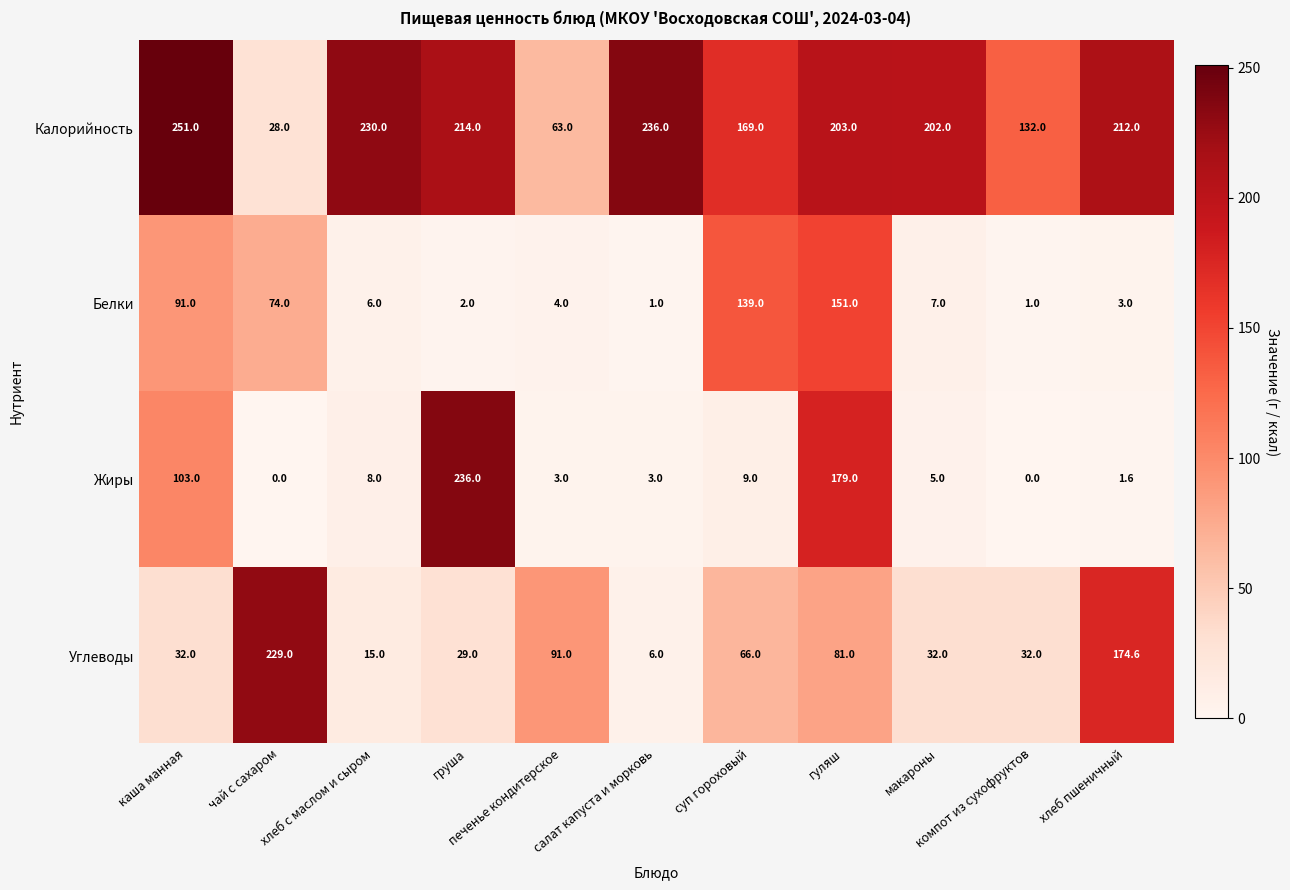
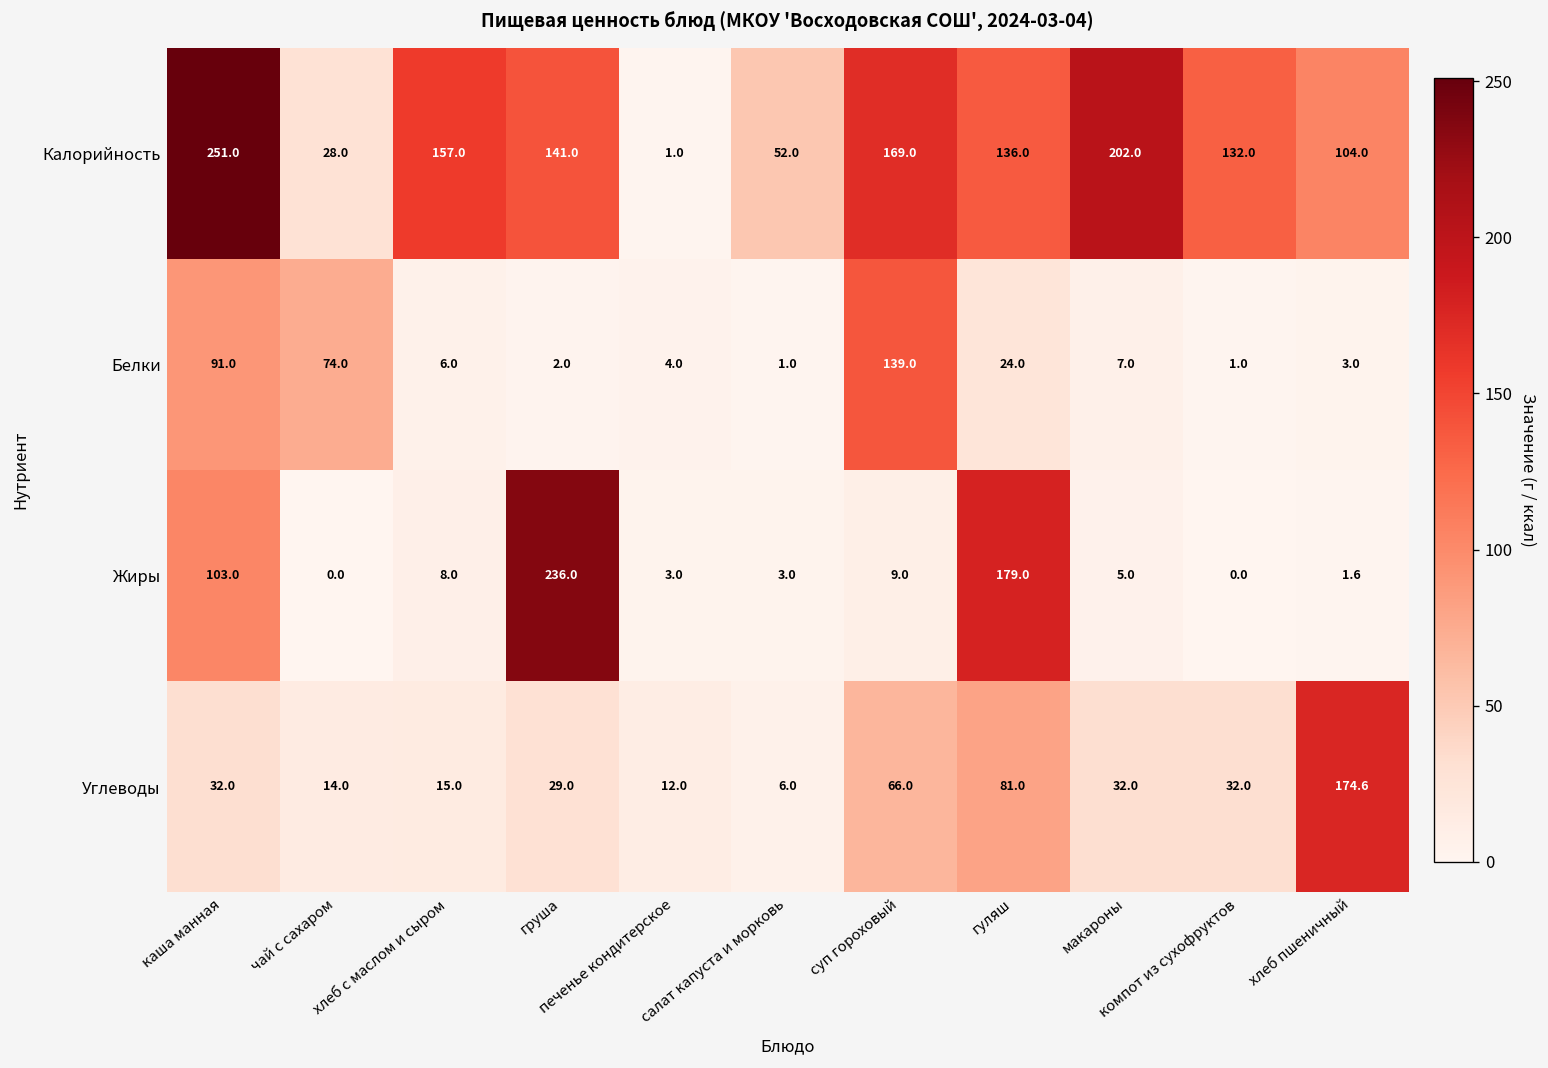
Калорийность, хлеб с маслом и сыром: 230.0 -> 157.0
Калорийность, груша: 214.0 -> 141.0
Калорийность, печенье кондитерское: 63.0 -> 1.0
Калорийность, салат капуста и морковь: 236.0 -> 52.0
Калорийность, гуляш: 203.0 -> 136.0
Калорийность, хлеб пшеничный: 212.0 -> 104.0
Белки, гуляш: 151.0 -> 24.0
Углеводы, чай с сахаром: 229.0 -> 14.0
Углеводы, печенье кондитерское: 91.0 -> 12.0
